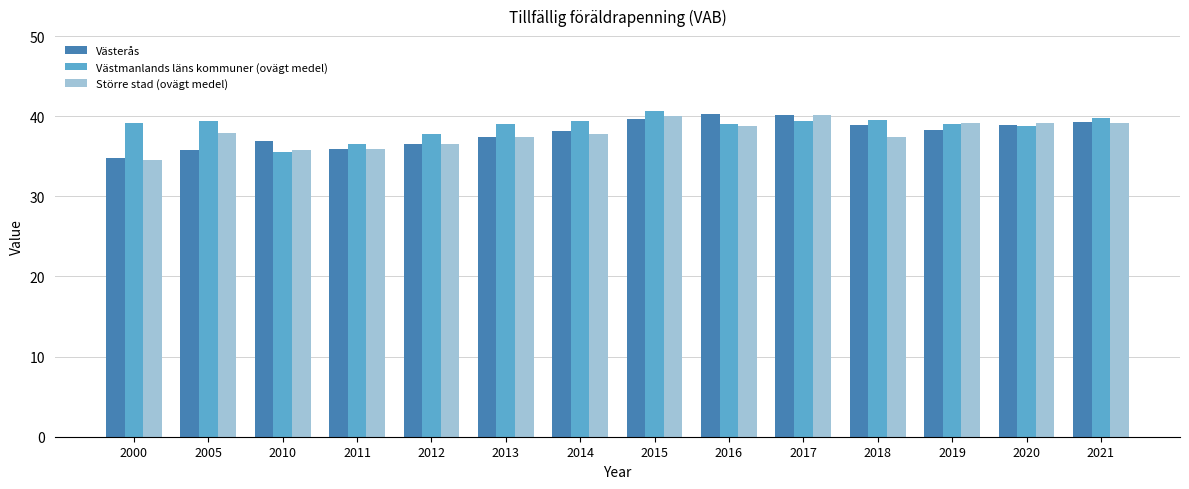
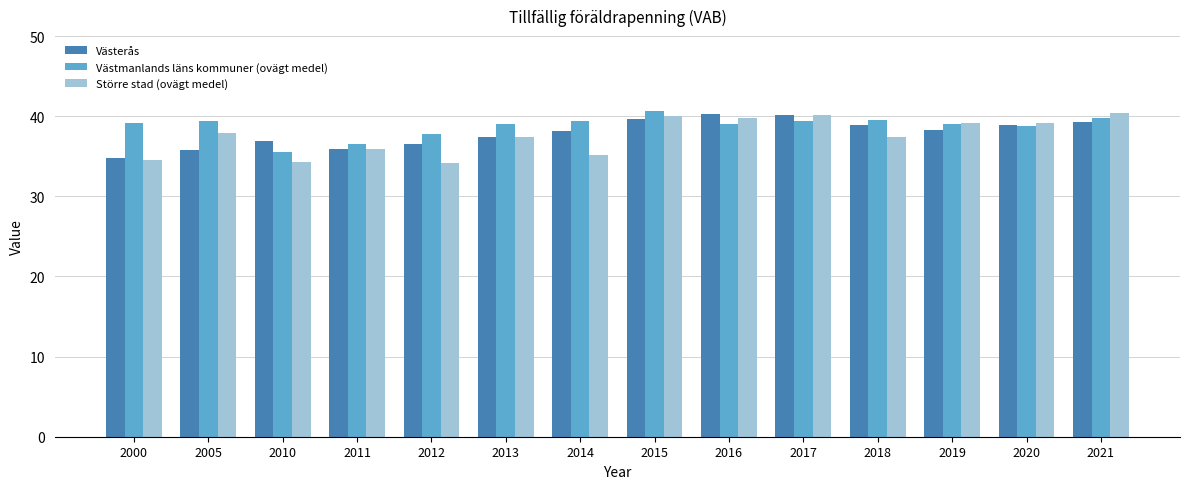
Större stad (ovägt medel), 2010: 36 -> 34
Större stad (ovägt medel), 2012: 36 -> 34
Större stad (ovägt medel), 2014: 38 -> 35
Större stad (ovägt medel), 2016: 39 -> 40
Större stad (ovägt medel), 2021: 39 -> 40
